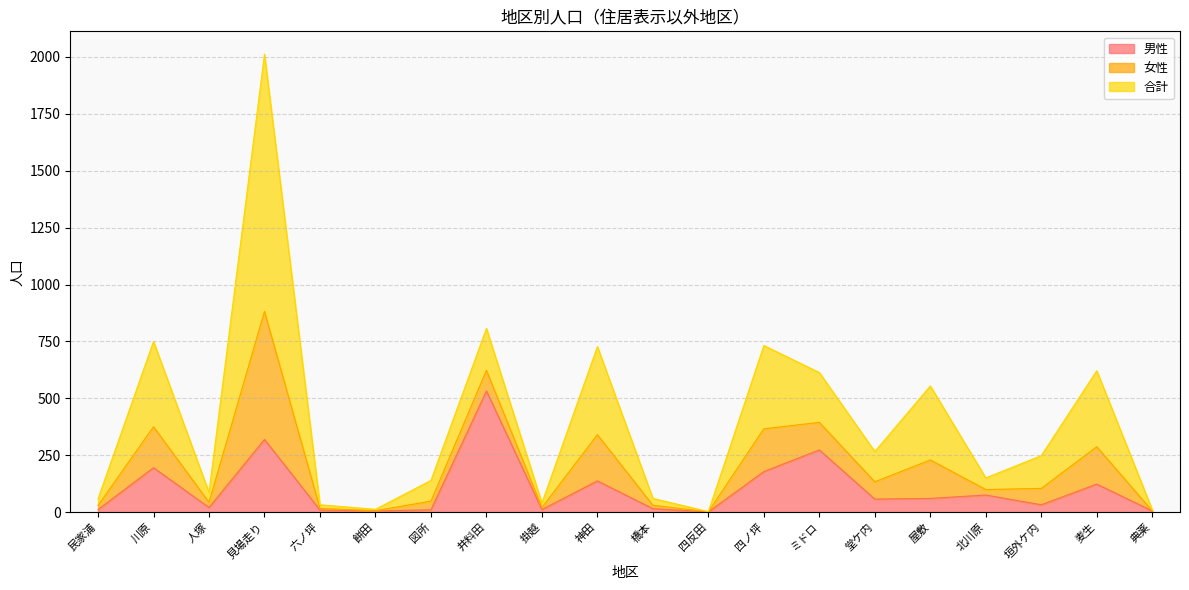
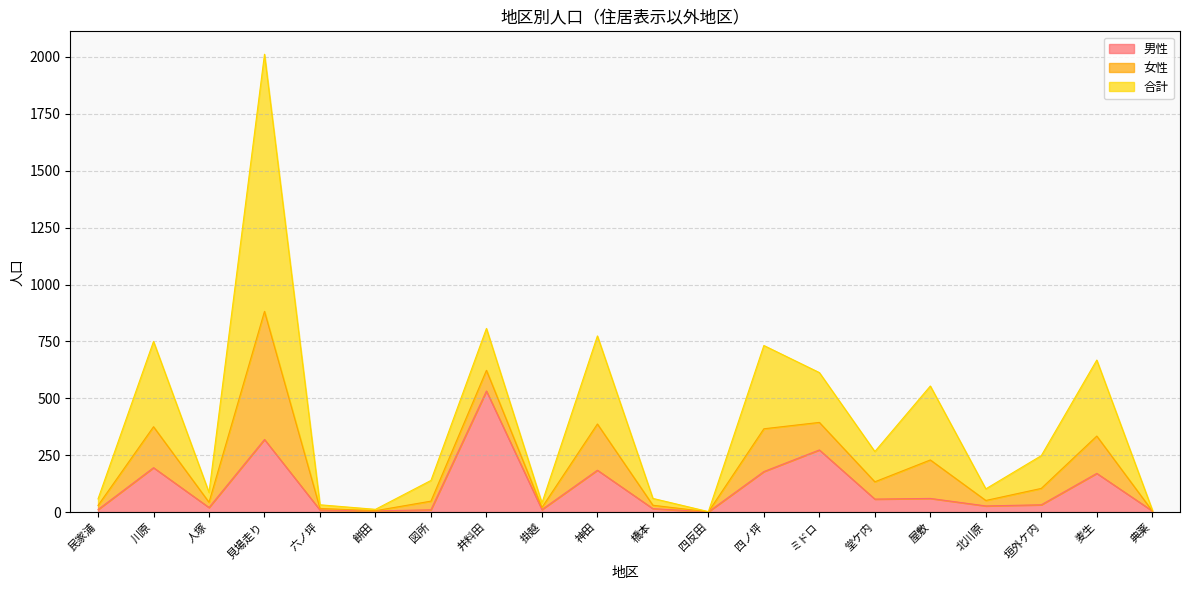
男性, 神田: 140 -> 180
男性, 北川原: 80 -> 30
男性, 麦生: 120 -> 170
